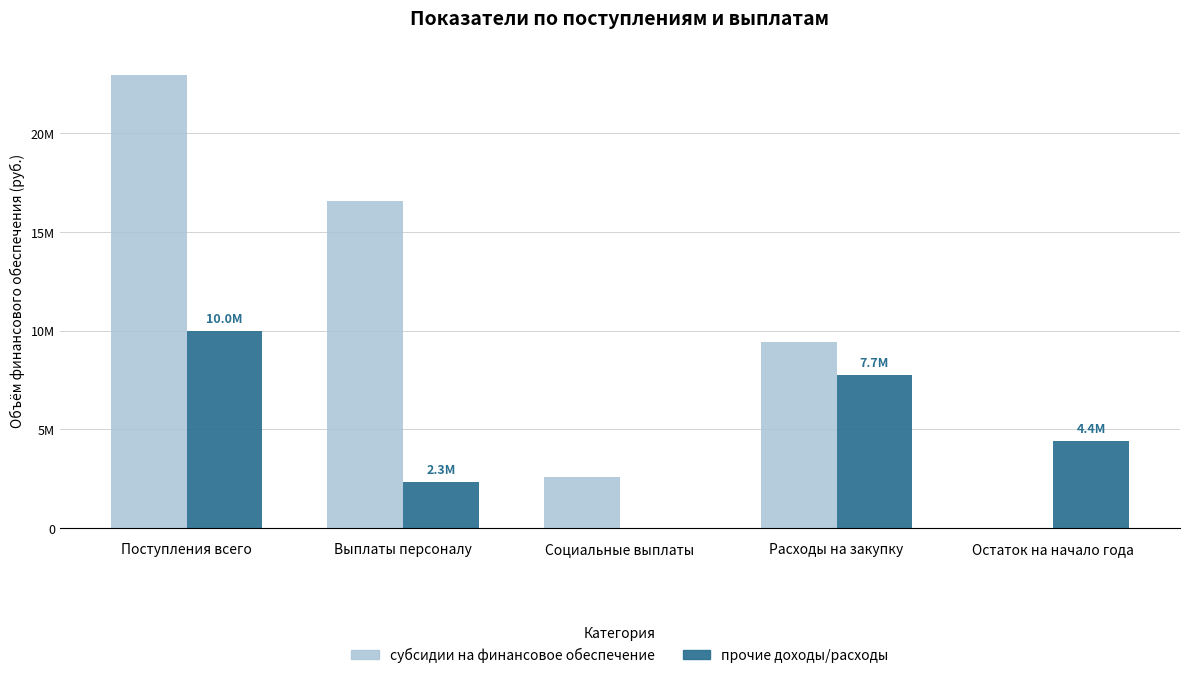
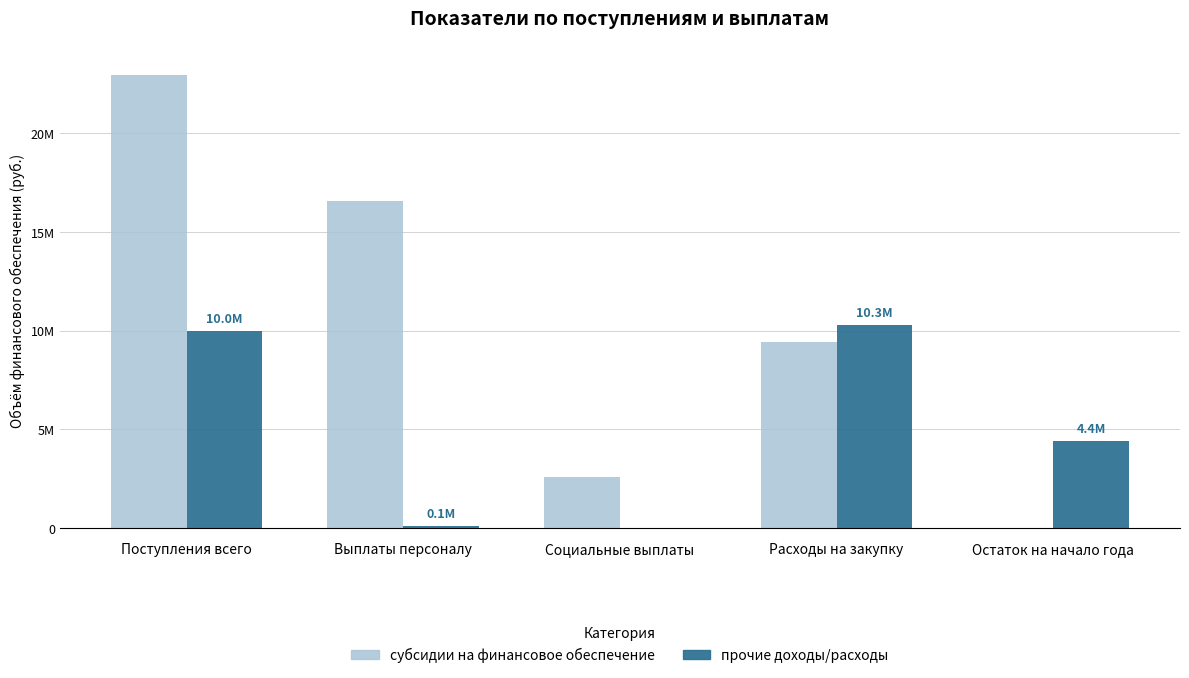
прочие доходы/расходы, Выплаты персоналу: 2.3M -> 0.1M
прочие доходы/расходы, Расходы на закупку: 7.7M -> 10.3M
